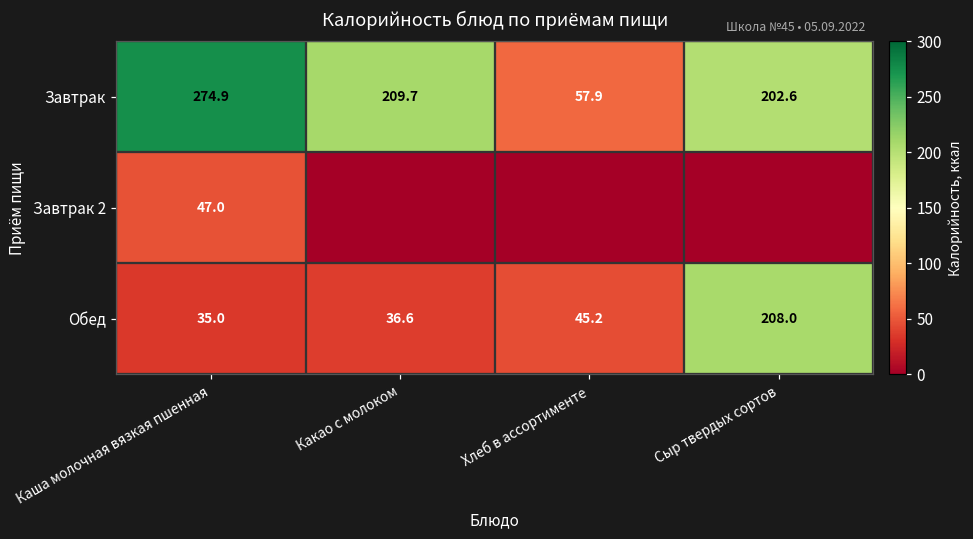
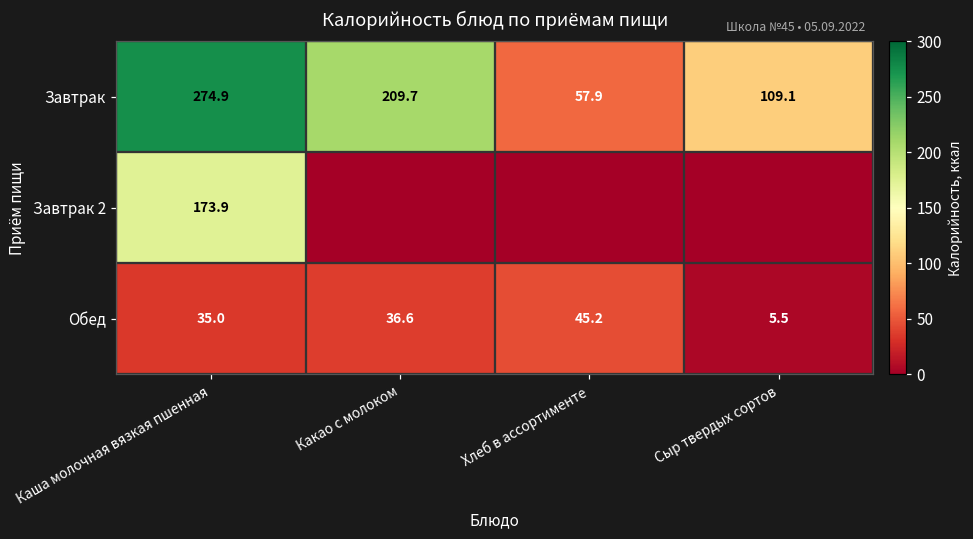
Завтрак, Сыр твердых сортов: 202.6 -> 109.1
Завтрак 2, Каша молочная вязкая пшенная: 47.0 -> 173.9
Обед, Сыр твердых сортов: 208.0 -> 5.5
